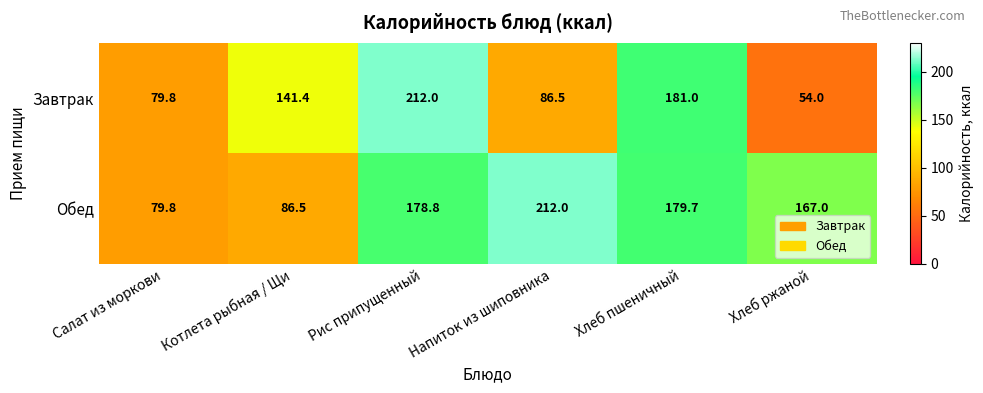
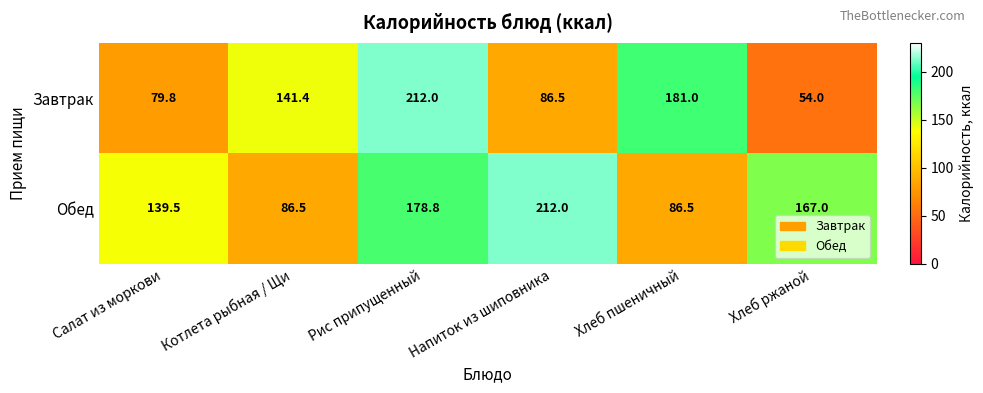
Обед, Салат из моркови: 79.8 -> 139.5
Обед, Хлеб пшеничный: 179.7 -> 86.5
